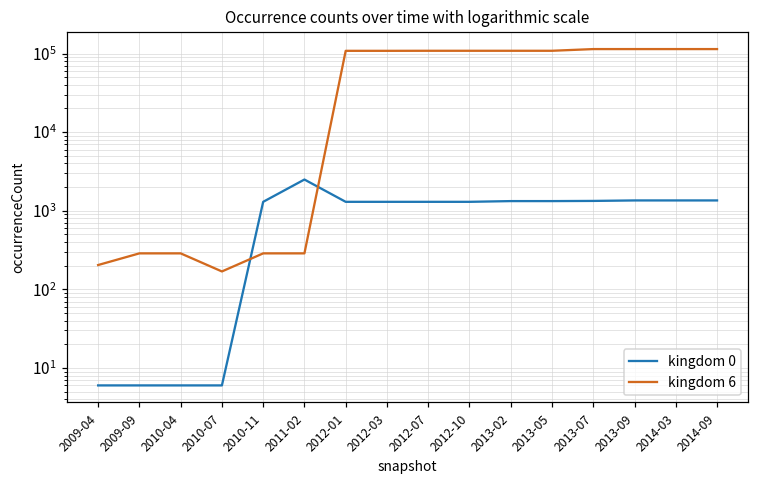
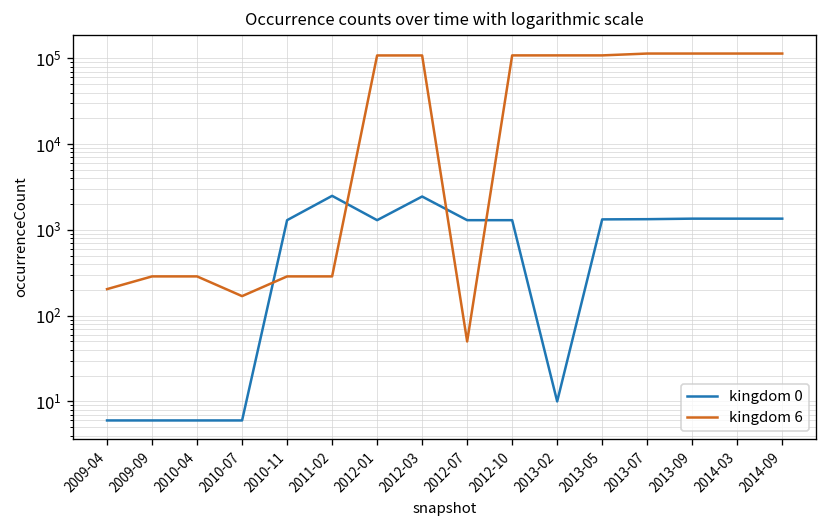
kingdom 0, 2012-03: 1300 -> 2500
kingdom 6, 2012-07: 110000 -> 50
kingdom 0, 2013-02: 1300 -> 10
